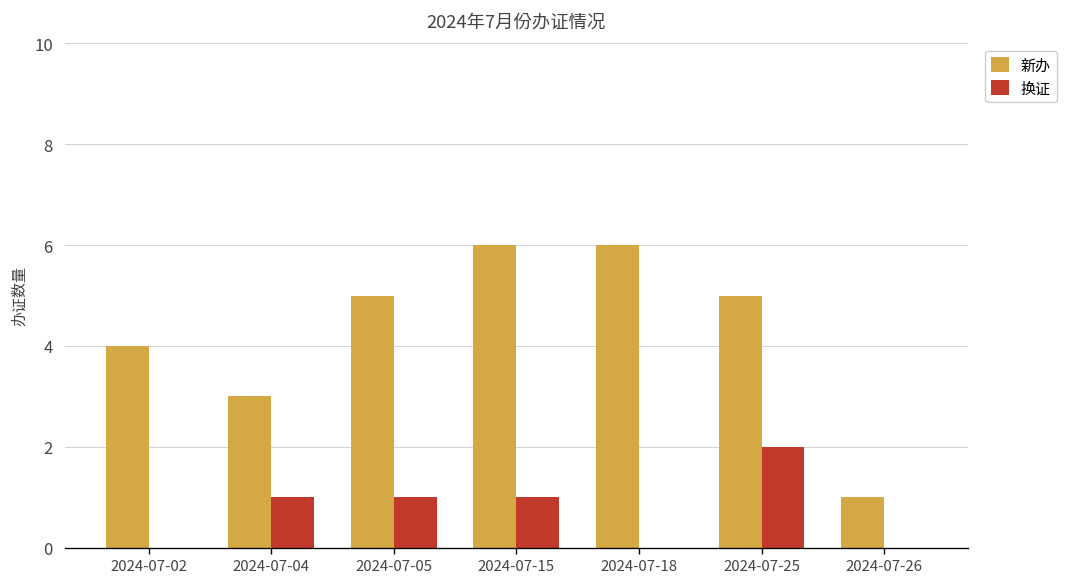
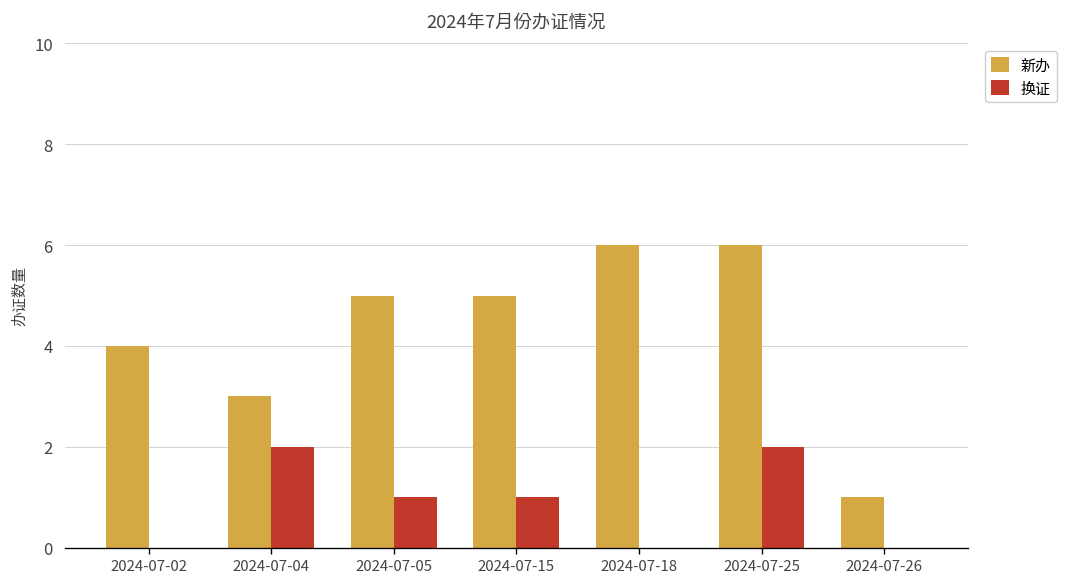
换证, 2024-07-04: 1 -> 2
新办, 2024-07-15: 6 -> 5
新办, 2024-07-25: 5 -> 6
